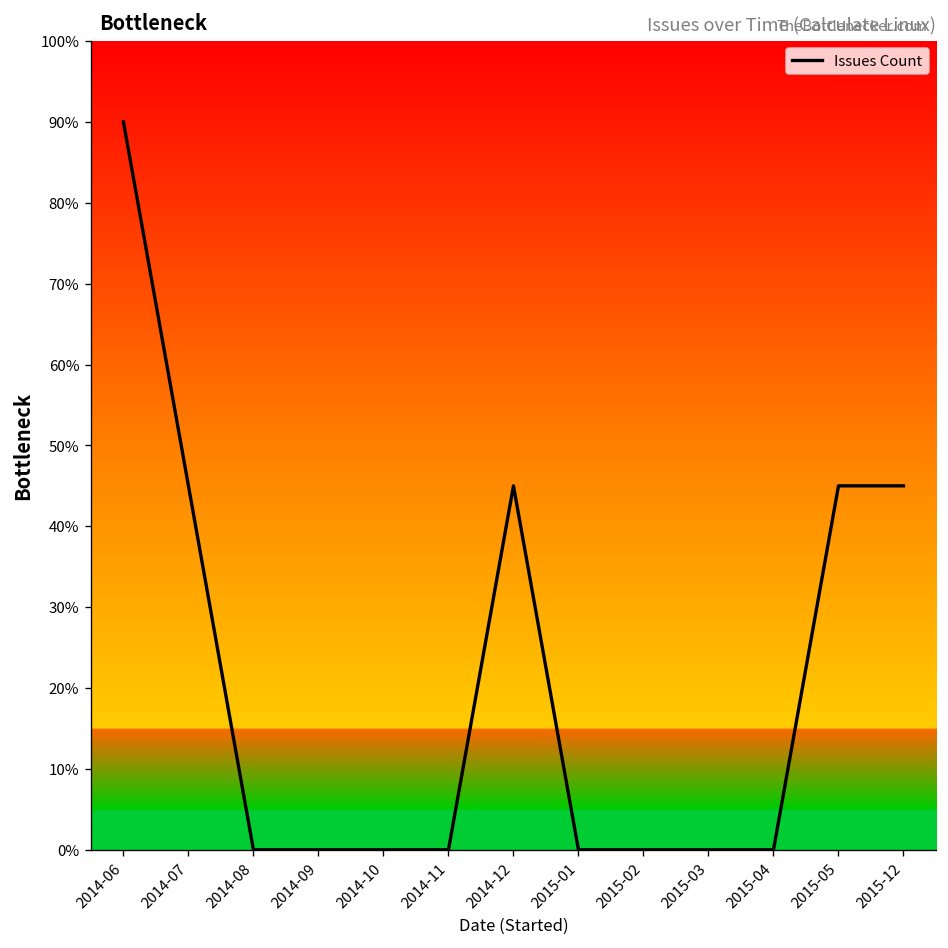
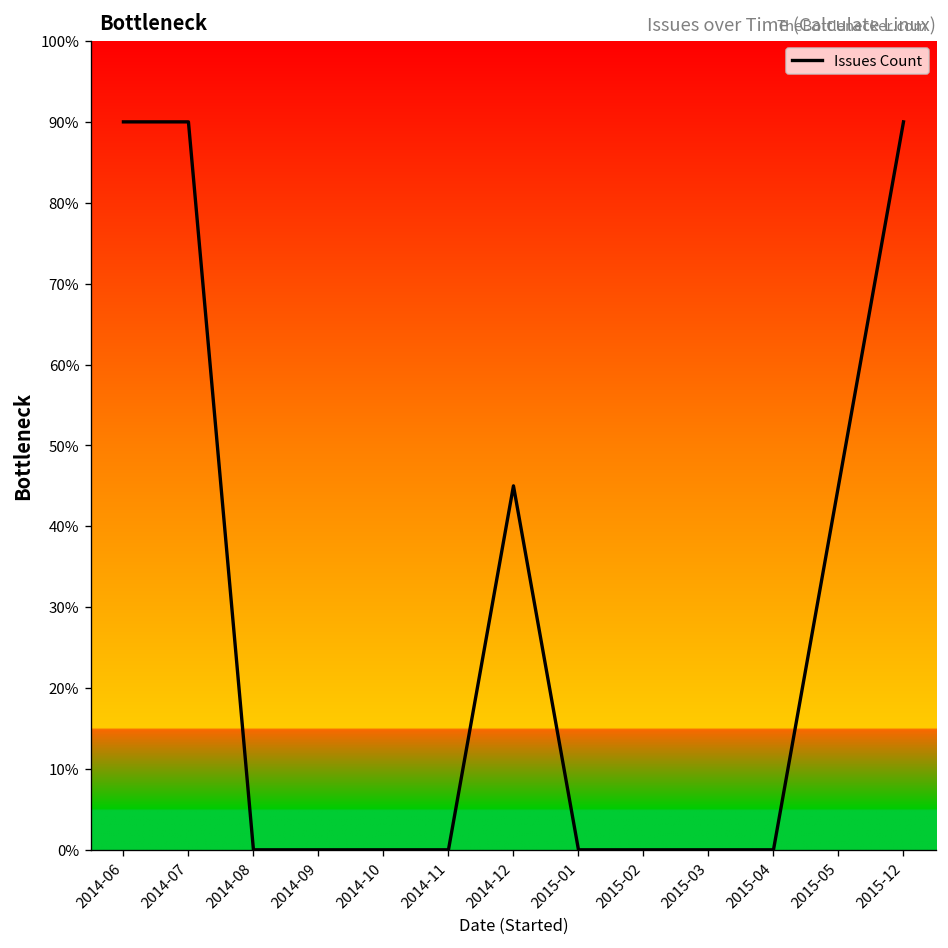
2014-07: 45% -> 90%
2015-12: 45% -> 90%
